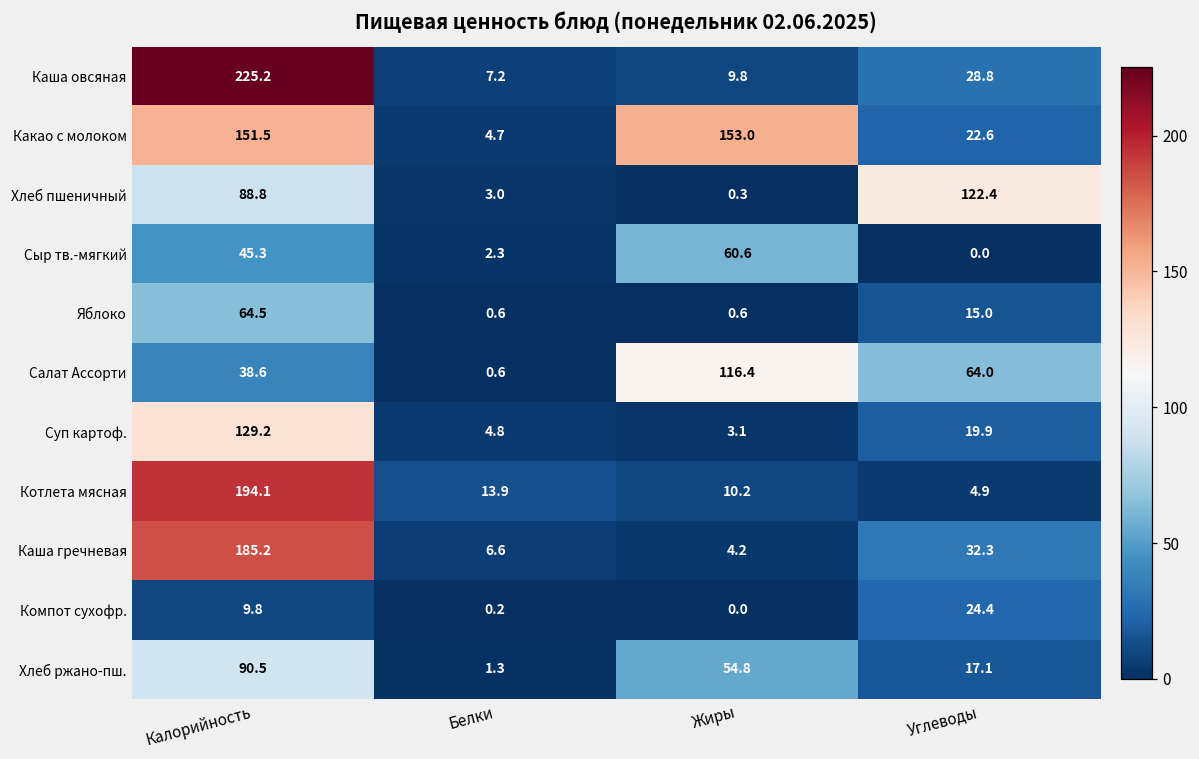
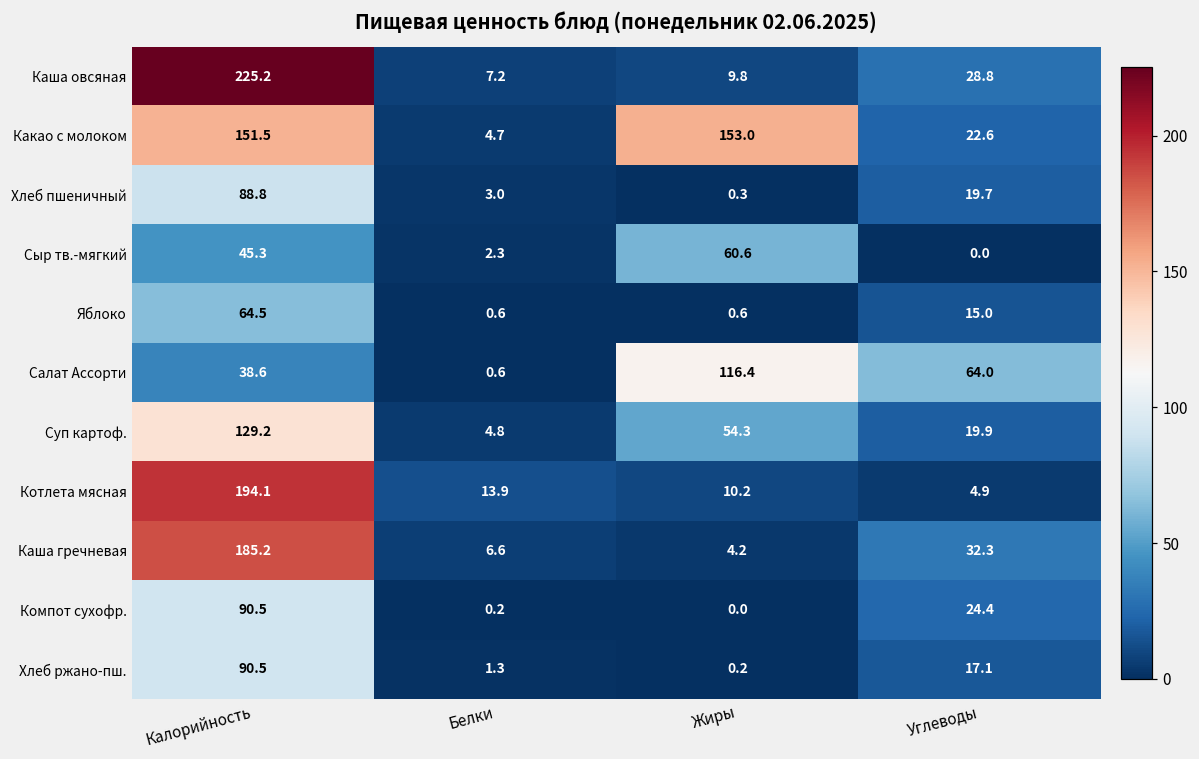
Хлеб пшеничный, Углеводы: 122.4 -> 19.7
Суп картоф., Жиры: 3.1 -> 54.3
Компот суxофр., Калорийность: 9.8 -> 90.5
Хлеб ржано-пш., Жиры: 54.8 -> 0.2
